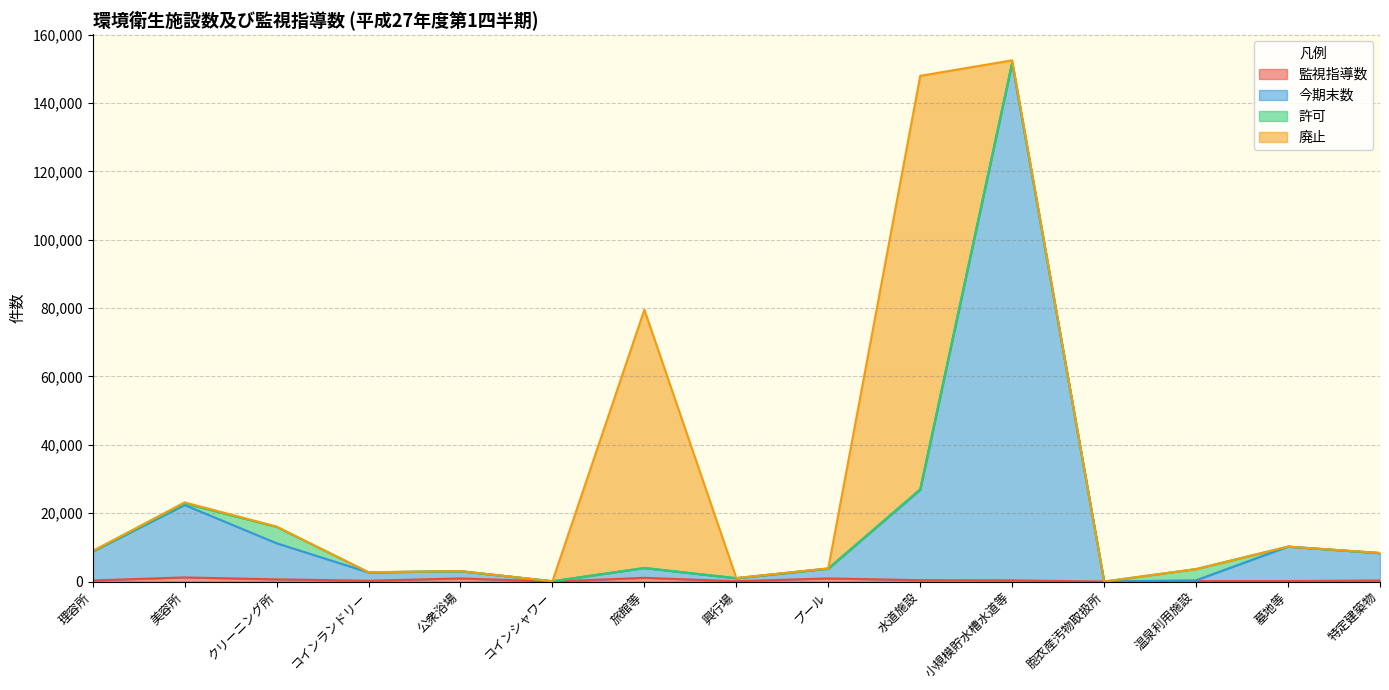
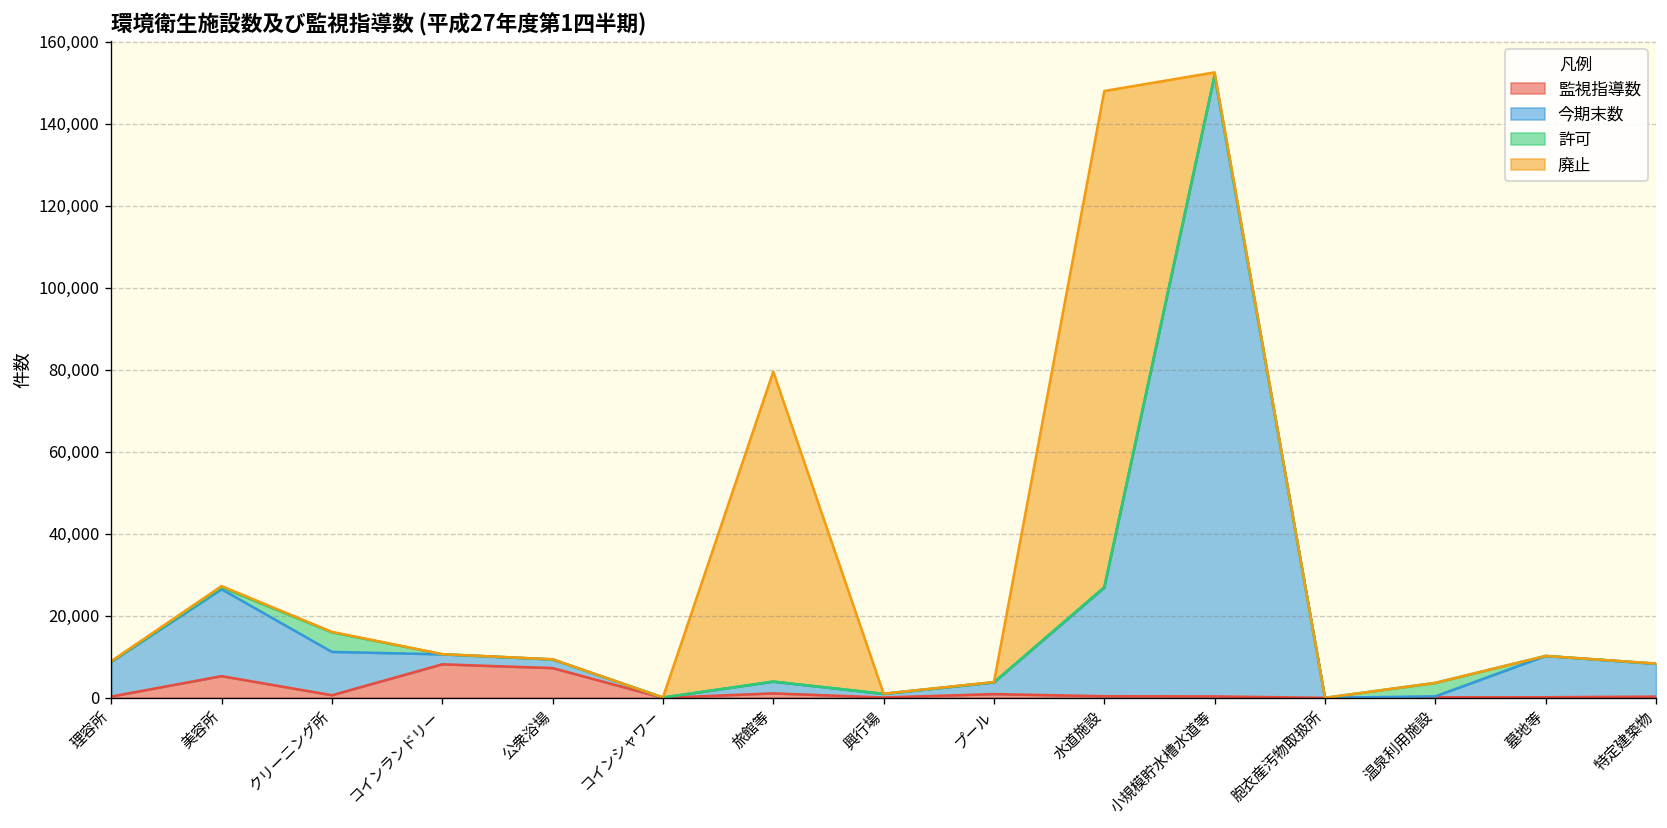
監視指導数, 美容所: 1,000 -> 5,000
監視指導数, コインランドリー: 0 -> 8,000
監視指導数, 公衆浴場: 1,000 -> 7,000
